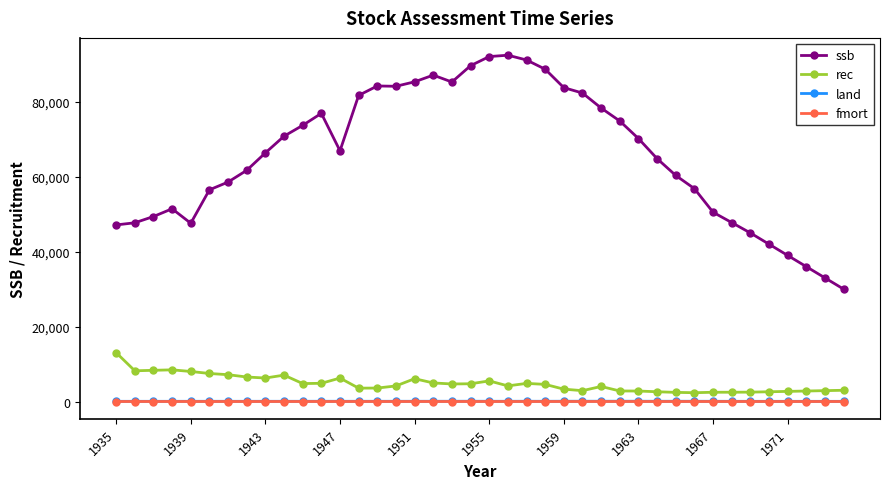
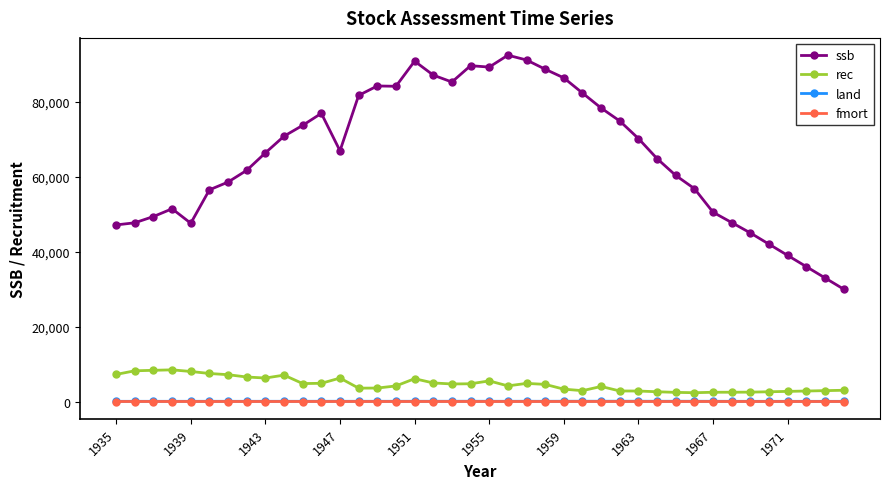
rec, 1935: 13,000 -> 7,000
ssb, 1951: 85,000 -> 91,000
ssb, 1955: 92,000 -> 89,000
ssb, 1959: 84,000 -> 86,000
